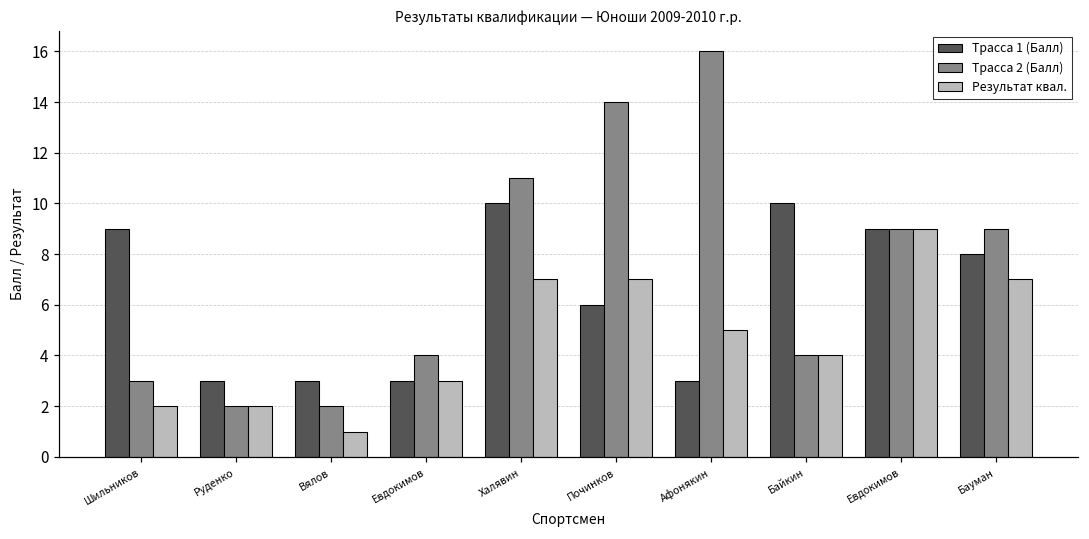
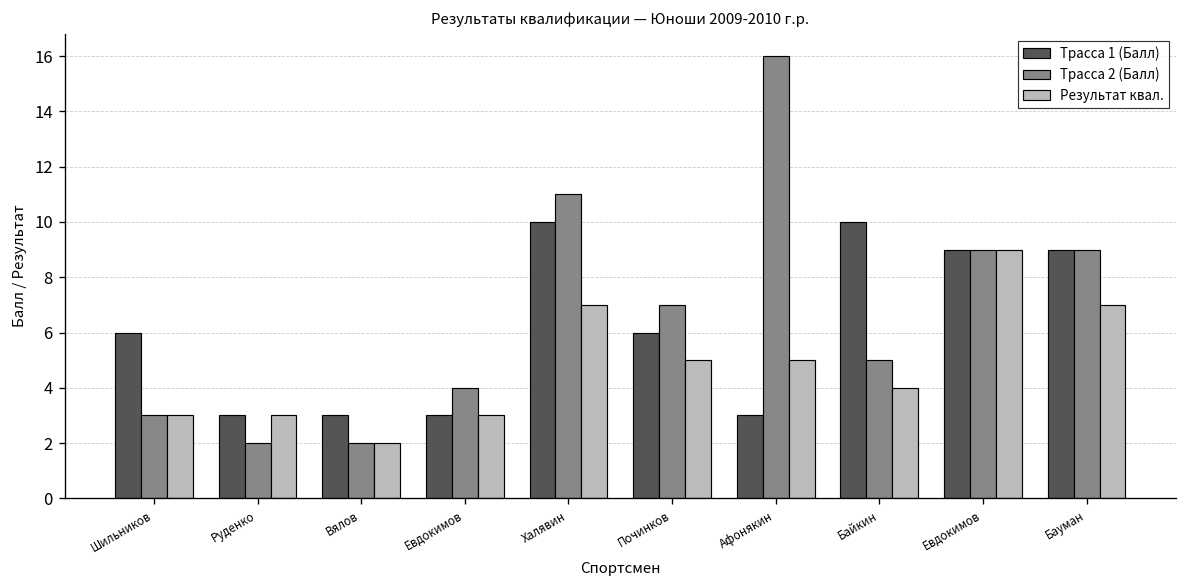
Трасса 1 (Балл), Шильников: 9 -> 6
Результат квал., Шильников: 2 -> 3
Результат квал., Руденко: 2 -> 3
Результат квал., Вялов: 1 -> 2
Трасса 2 (Балл), Починков: 14 -> 7
Результат квал., Починков: 7 -> 5
Трасса 2 (Балл), Байкин: 4 -> 5
Трасса 1 (Балл), Бауман: 8 -> 9
